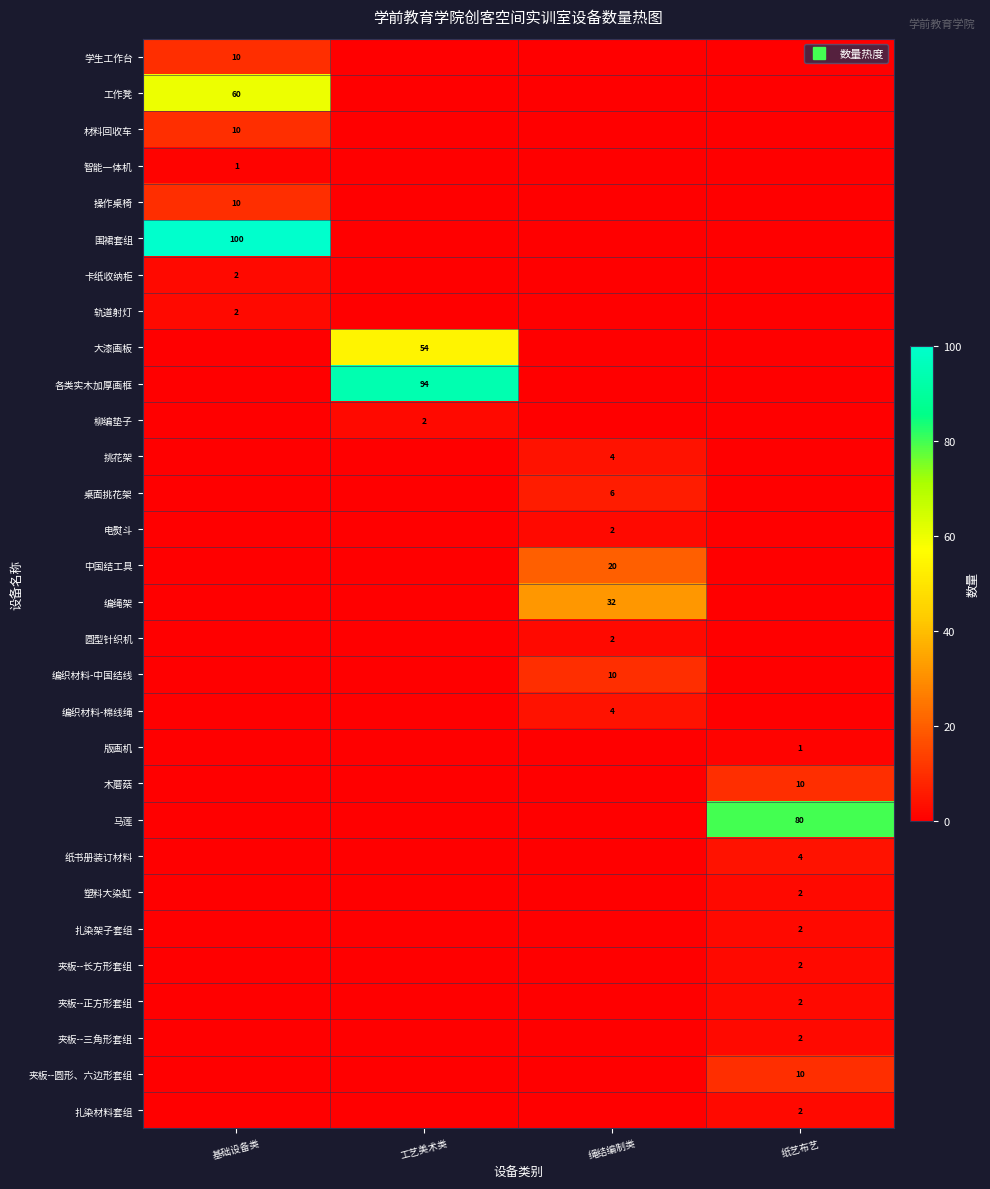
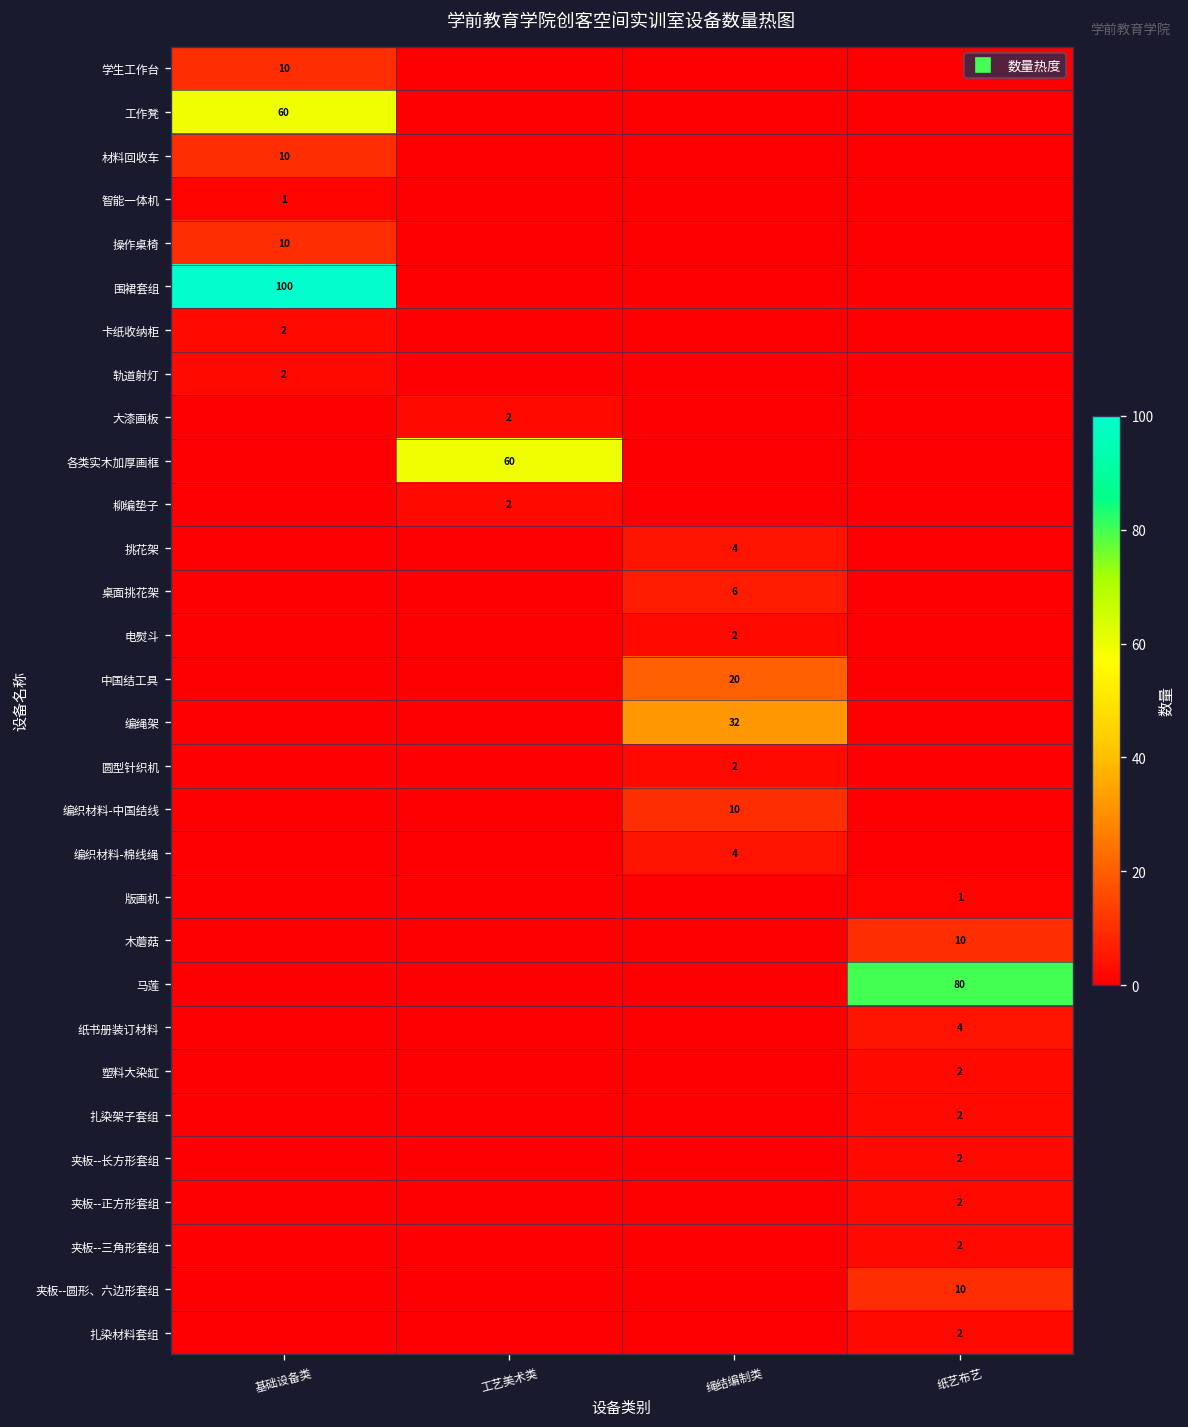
大漆画板, 工艺美术类: 54 -> 2
各类实木加厚画框, 工艺美术类: 94 -> 60
